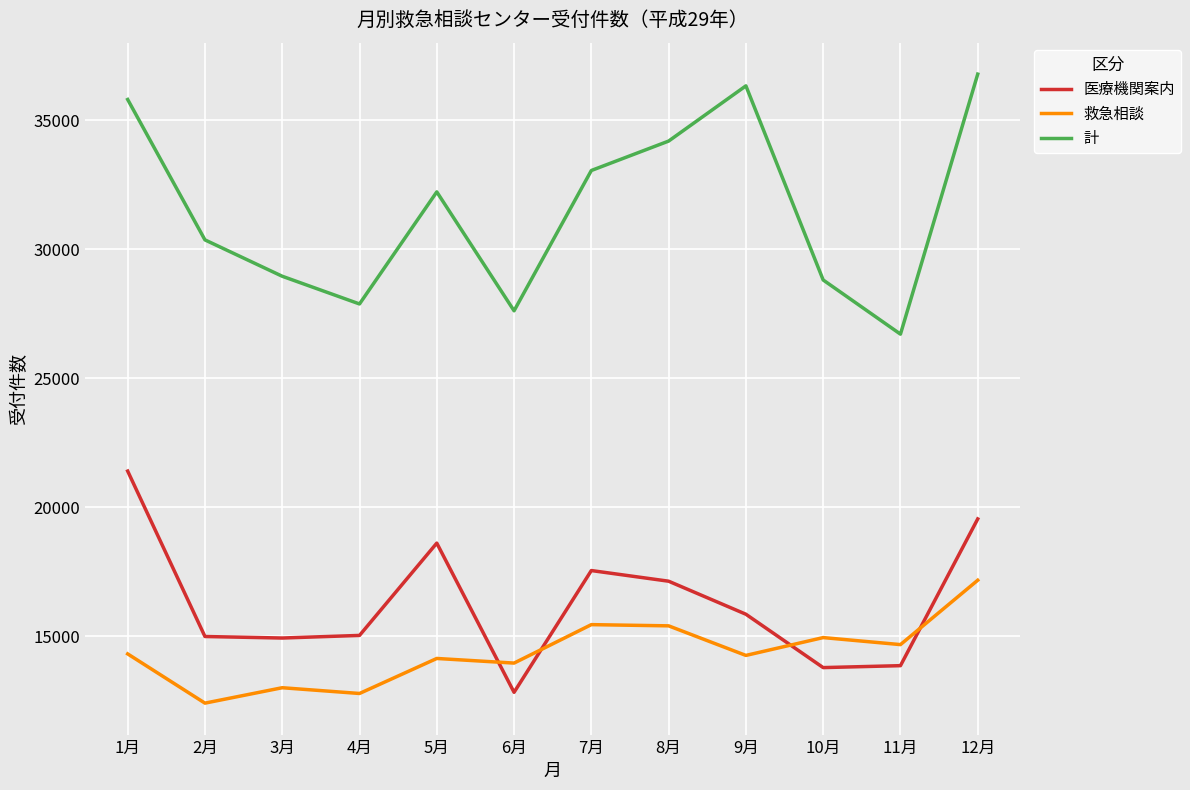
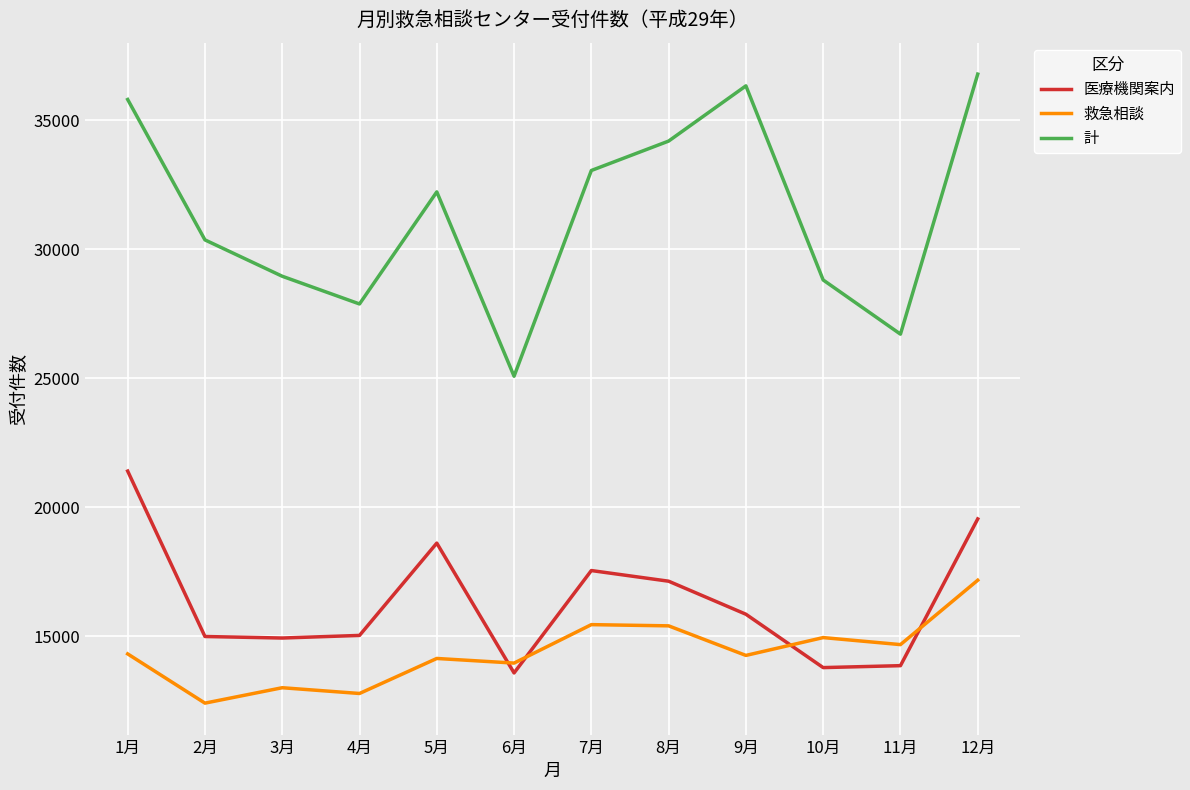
医療機関案内, 6月: 12800 -> 13600
計, 6月: 27600 -> 25100
